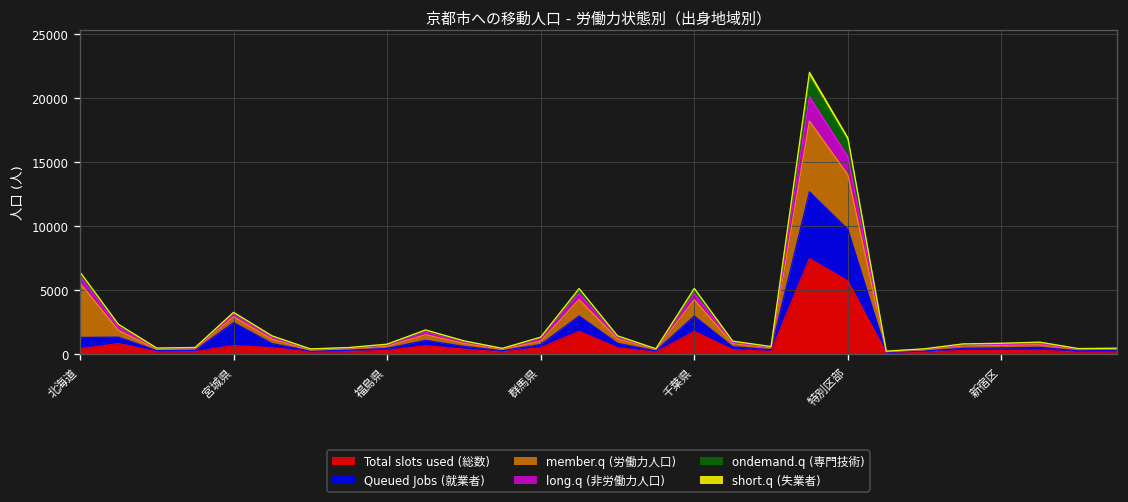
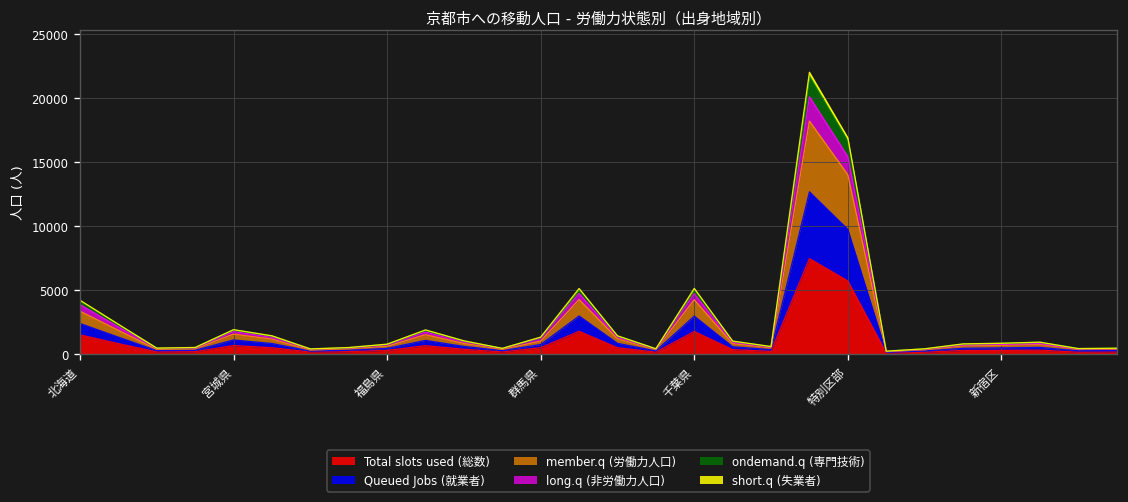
Total slots used (総数), 北海道: 400 -> 1500
member.q (労働力人口), 北海道: 4300 -> 1000
Queued Jobs (就業者), 宮城県: 1800 -> 400
